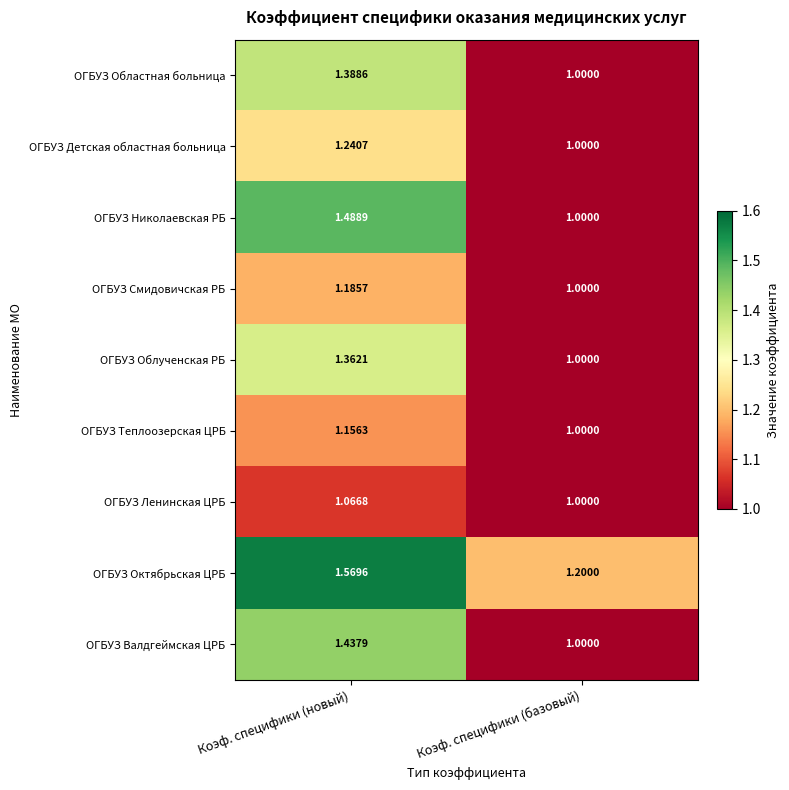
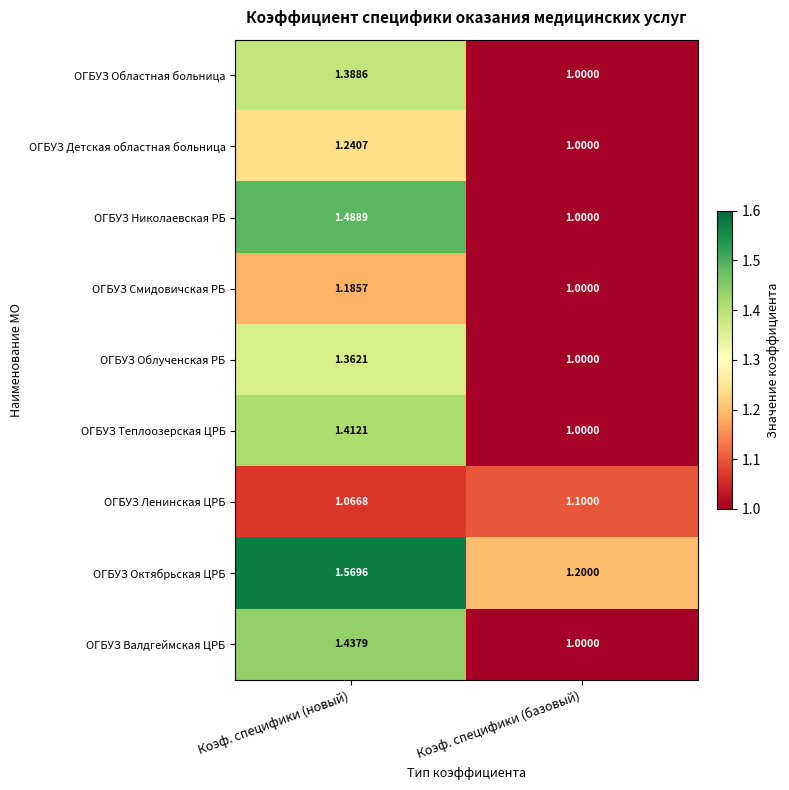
ОГБУЗ Теплоозерская ЦРБ, Коэф. специфики (новый): 1.1563 -> 1.4121
ОГБУЗ Ленинская ЦРБ, Коэф. специфики (базовый): 1.0000 -> 1.1000
